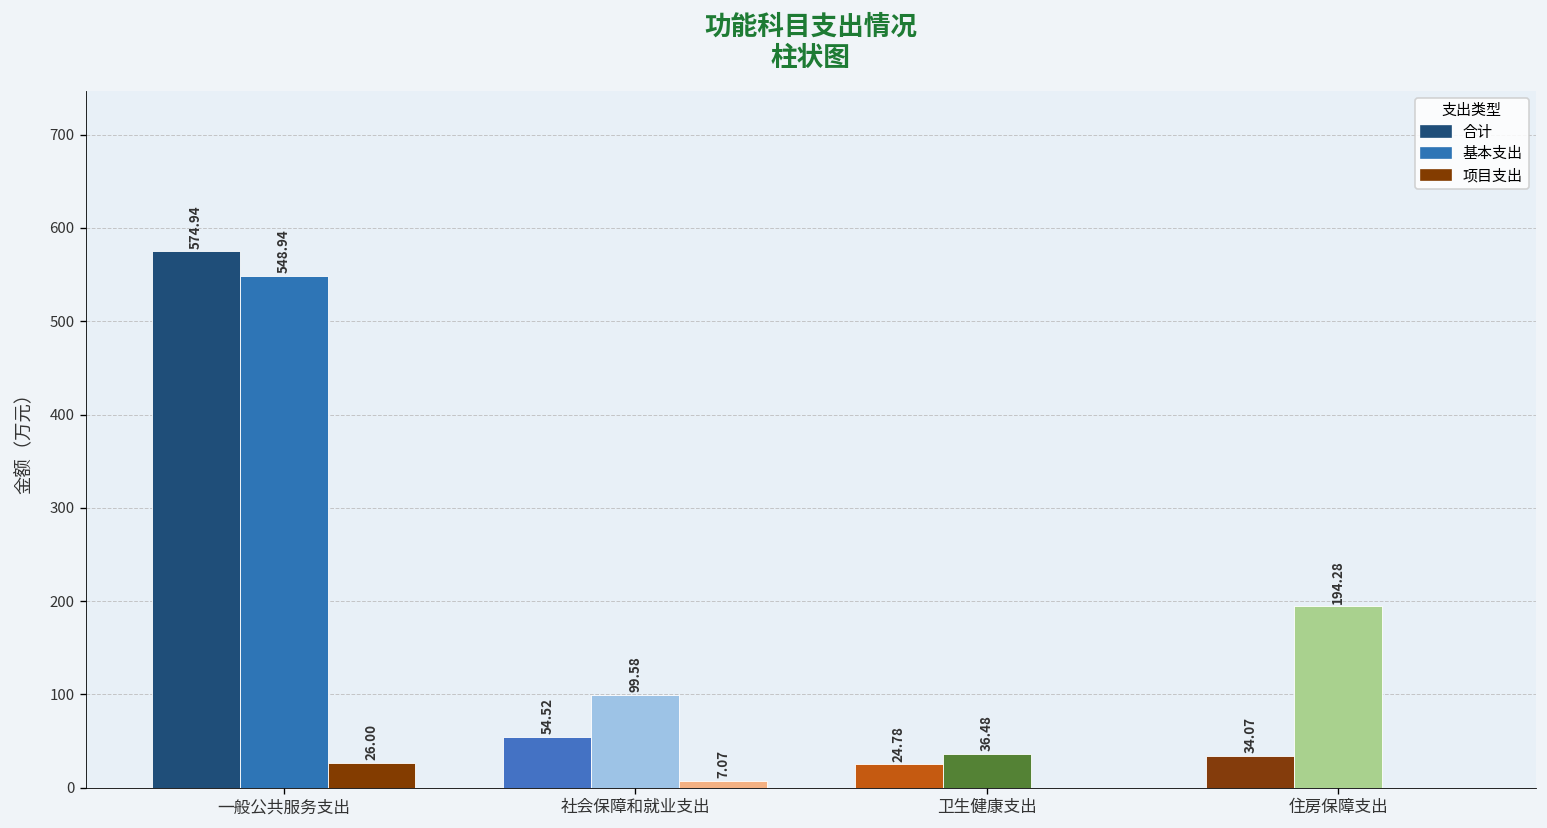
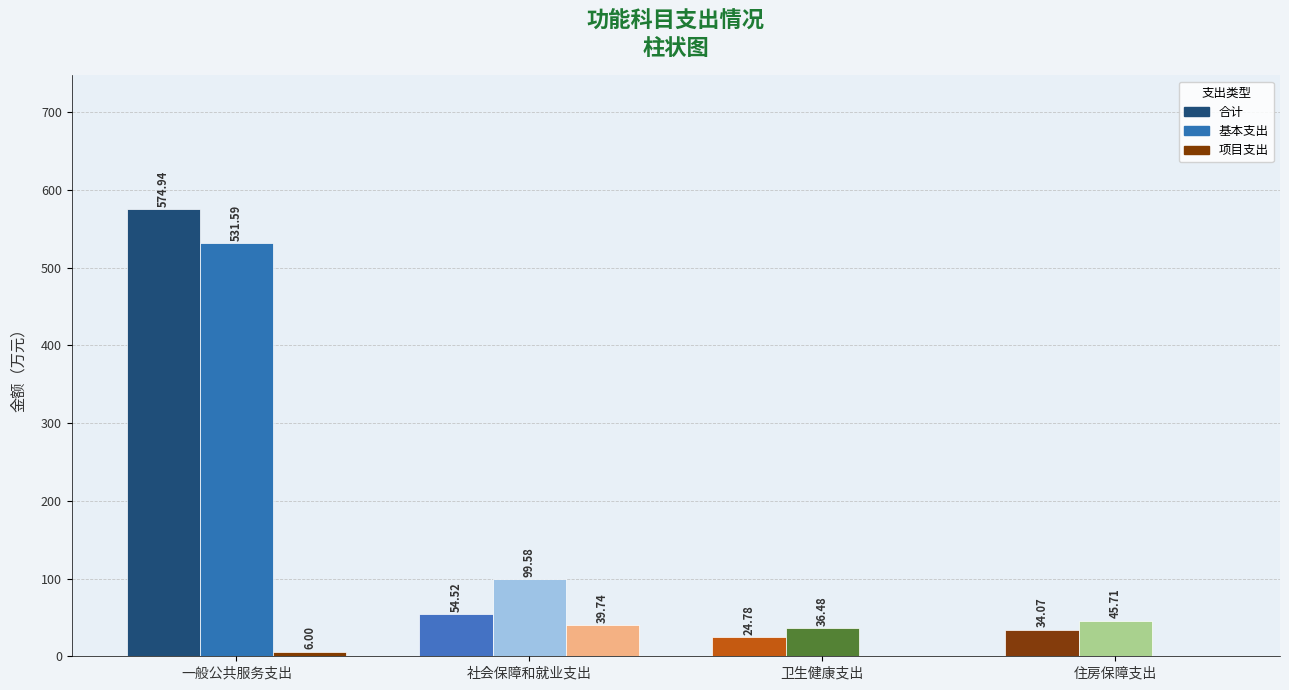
基本支出, 一般公共服务支出: 548.94 -> 531.59
项目支出, 一般公共服务支出: 26.00 -> 6.00
项目支出, 社会保障和就业支出: 7.07 -> 39.74
基本支出, 住房保障支出: 194.28 -> 45.71
